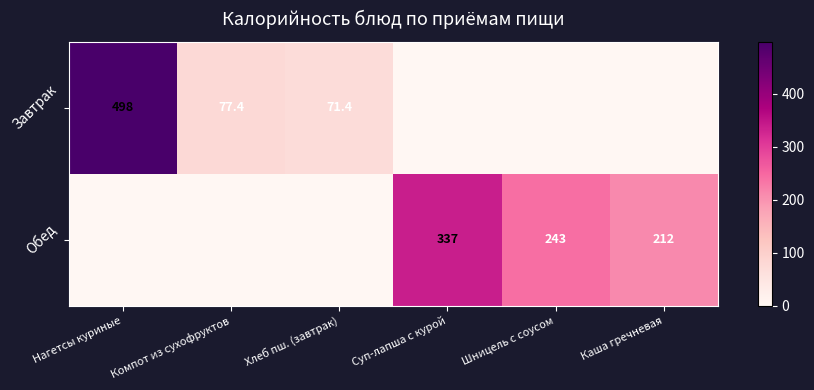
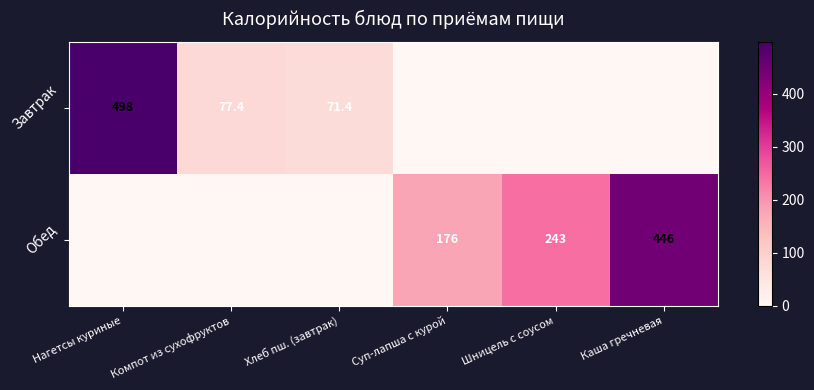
Обед, Суп-лапша с курой: 337 -> 176
Обед, Каша гречневая: 212 -> 446
